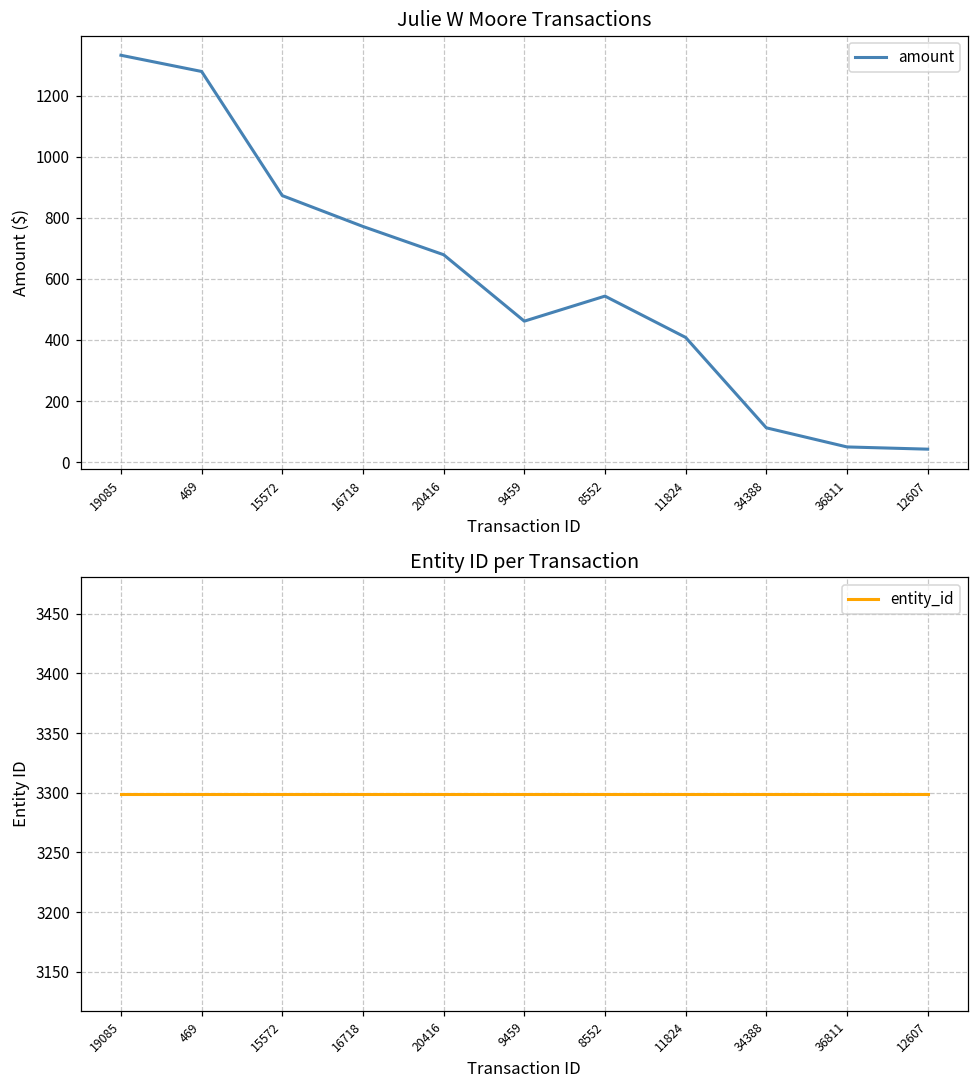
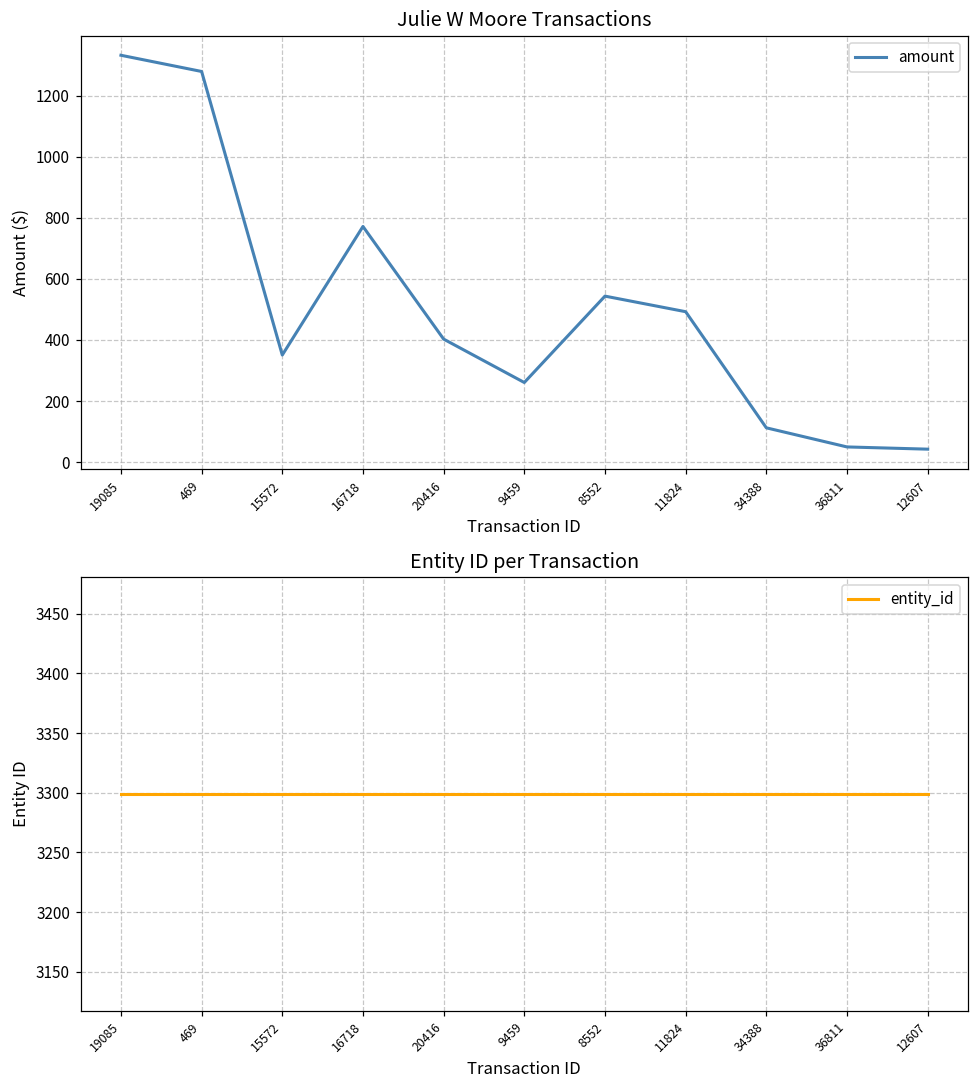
Julie W Moore Transactions, 15572: 870 -> 350
Julie W Moore Transactions, 20416: 680 -> 400
Julie W Moore Transactions, 9459: 460 -> 260
Julie W Moore Transactions, 11824: 410 -> 490
